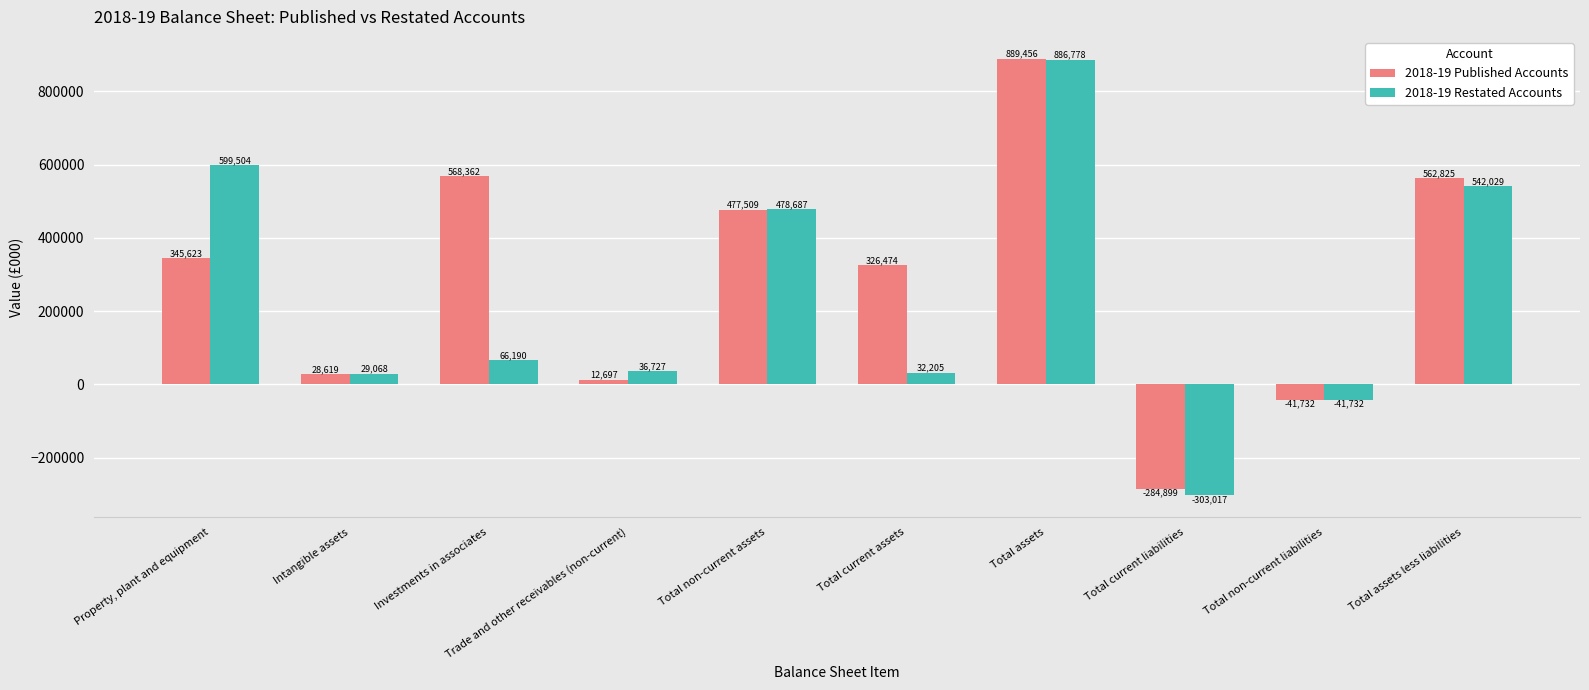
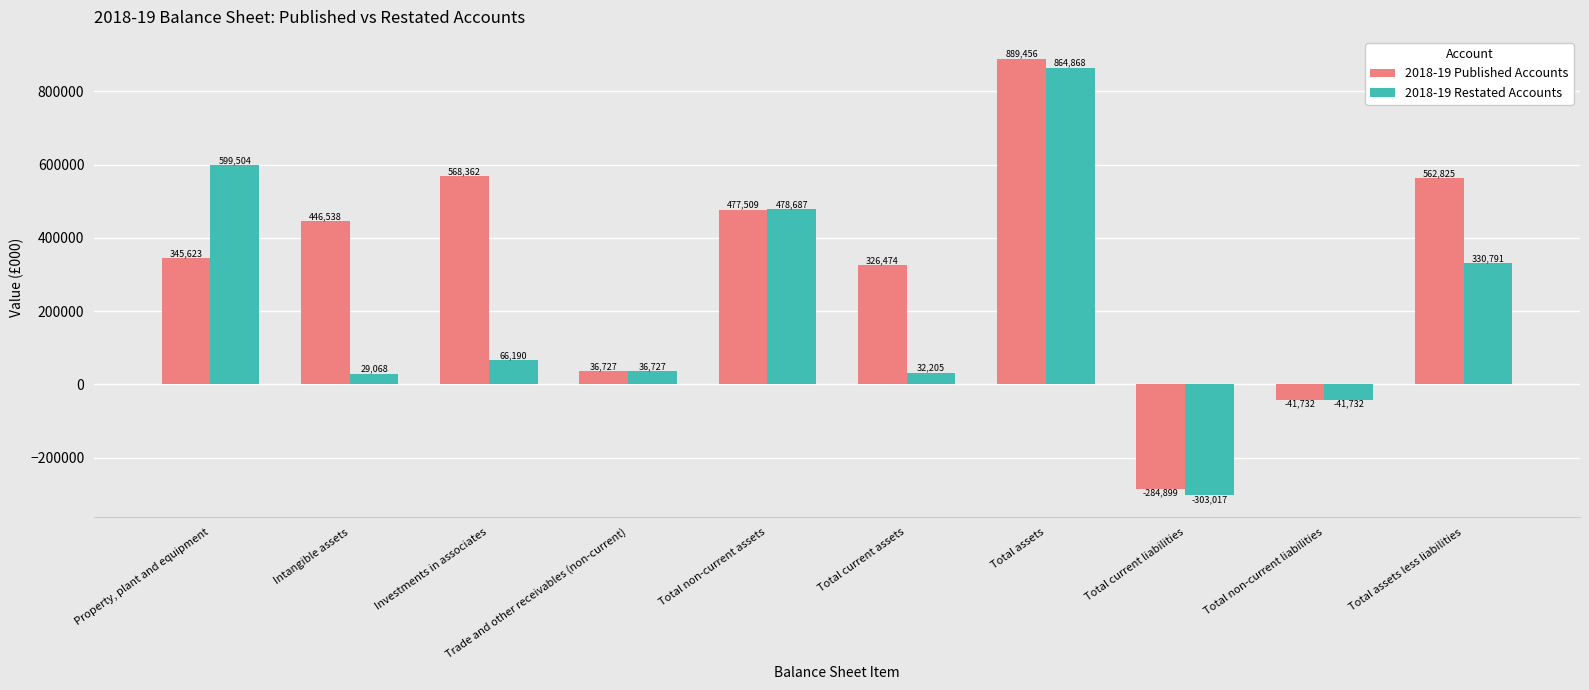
2018-19 Published Accounts, Intangible assets: 28,619 -> 446,538
2018-19 Published Accounts, Trade and other receivables (non-current): 12,697 -> 36,727
2018-19 Restated Accounts, Total assets: 886,778 -> 864,868
2018-19 Restated Accounts, Total assets less liabilities: 542,029 -> 330,791
